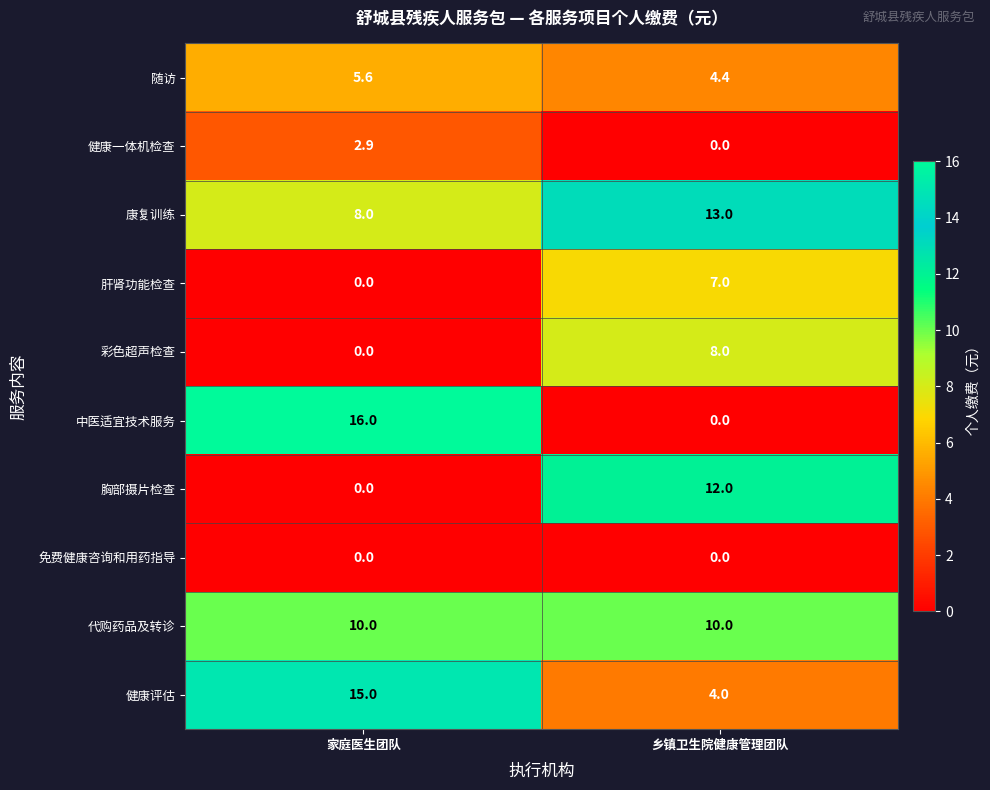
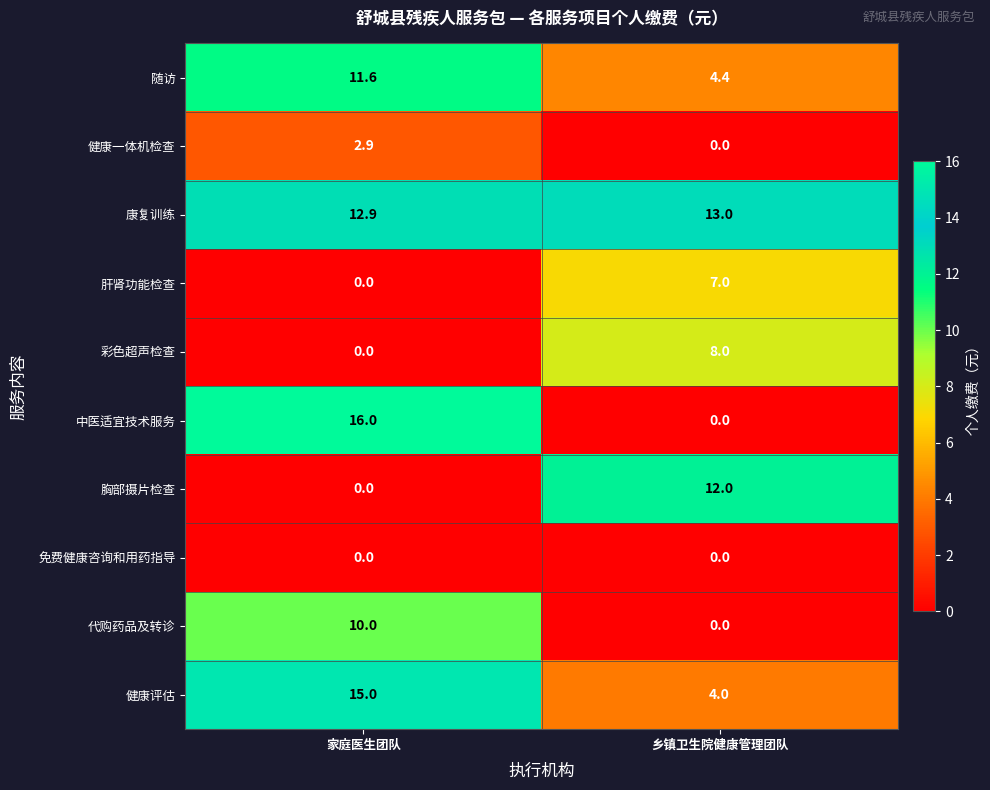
随访, 家庭医生团队: 5.6 -> 11.6
康复训练, 家庭医生团队: 8.0 -> 12.9
代购药品及转诊, 乡镇卫生院健康管理团队: 10.0 -> 0.0
